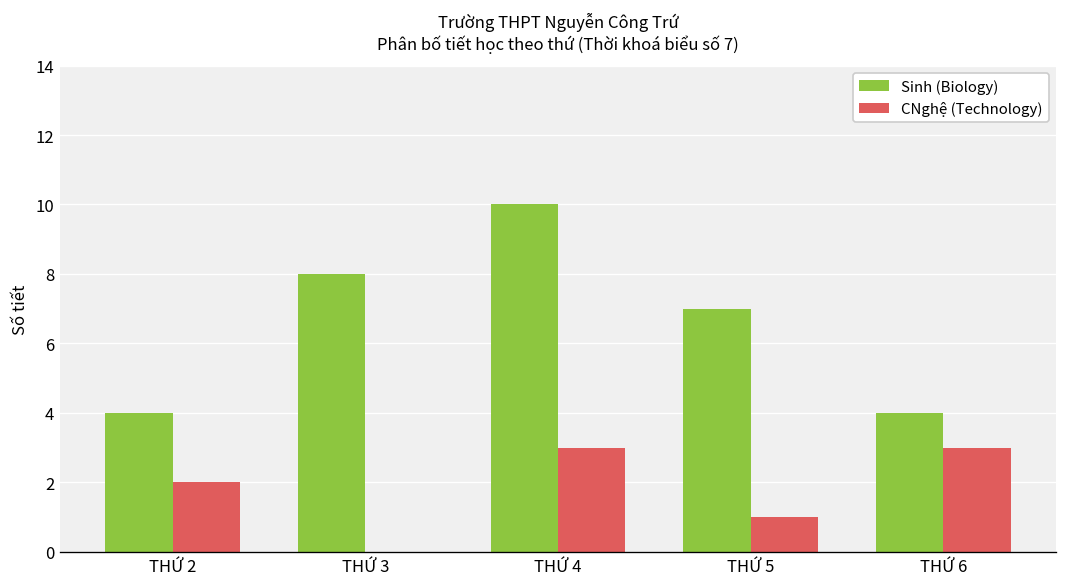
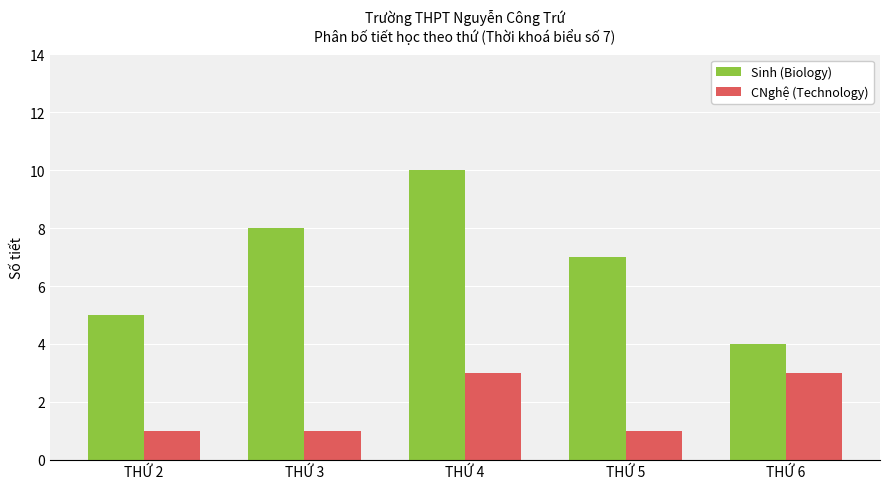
Sinh (Biology), THỨ 2: 4 -> 5
CNghệ (Technology), THỨ 2: 2 -> 1
CNghệ (Technology), THỨ 3: 0 -> 1
